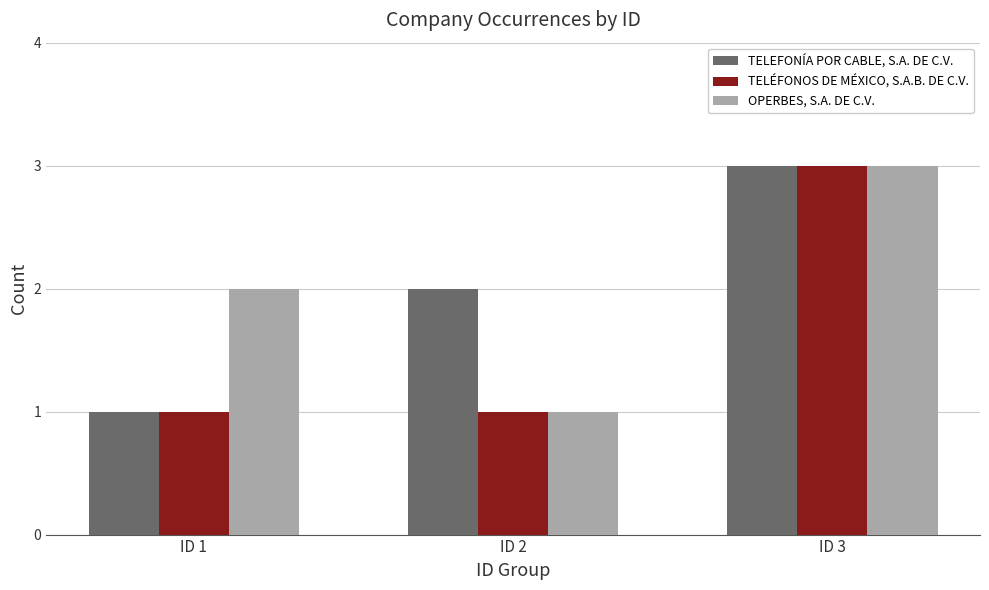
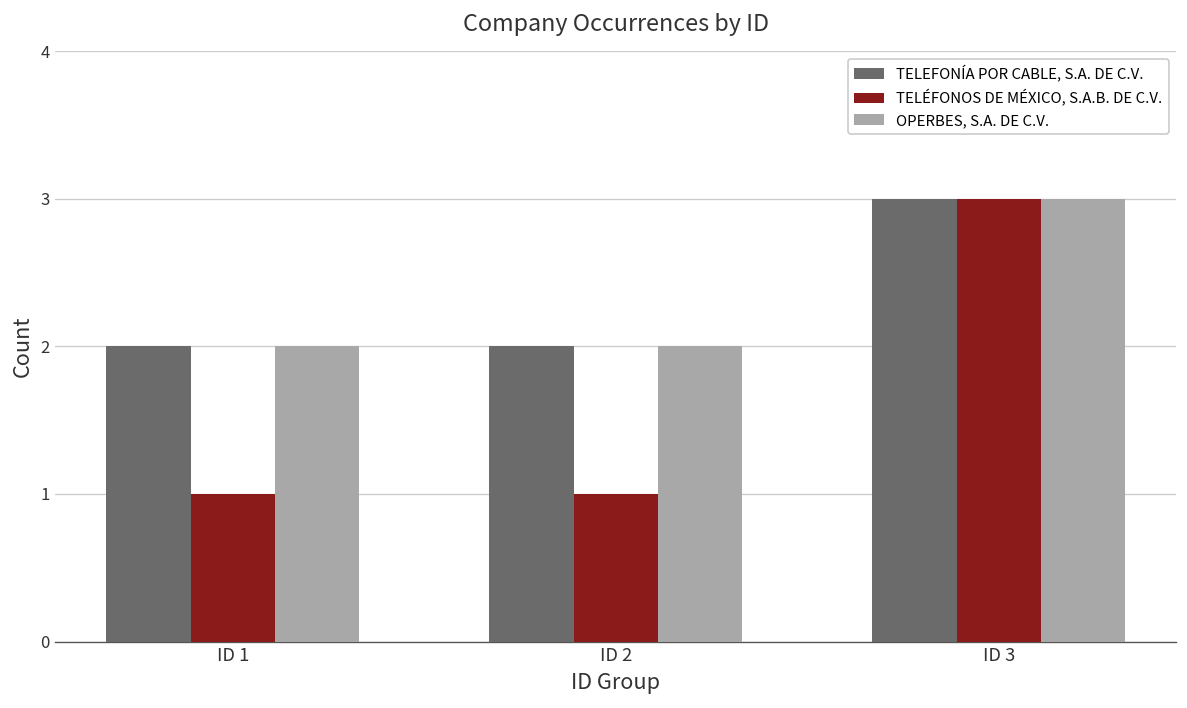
TELEFONÍA POR CABLE, S.A. DE C.V., ID 1: 1 -> 2
OPERBES, S.A. DE C.V., ID 2: 1 -> 2
